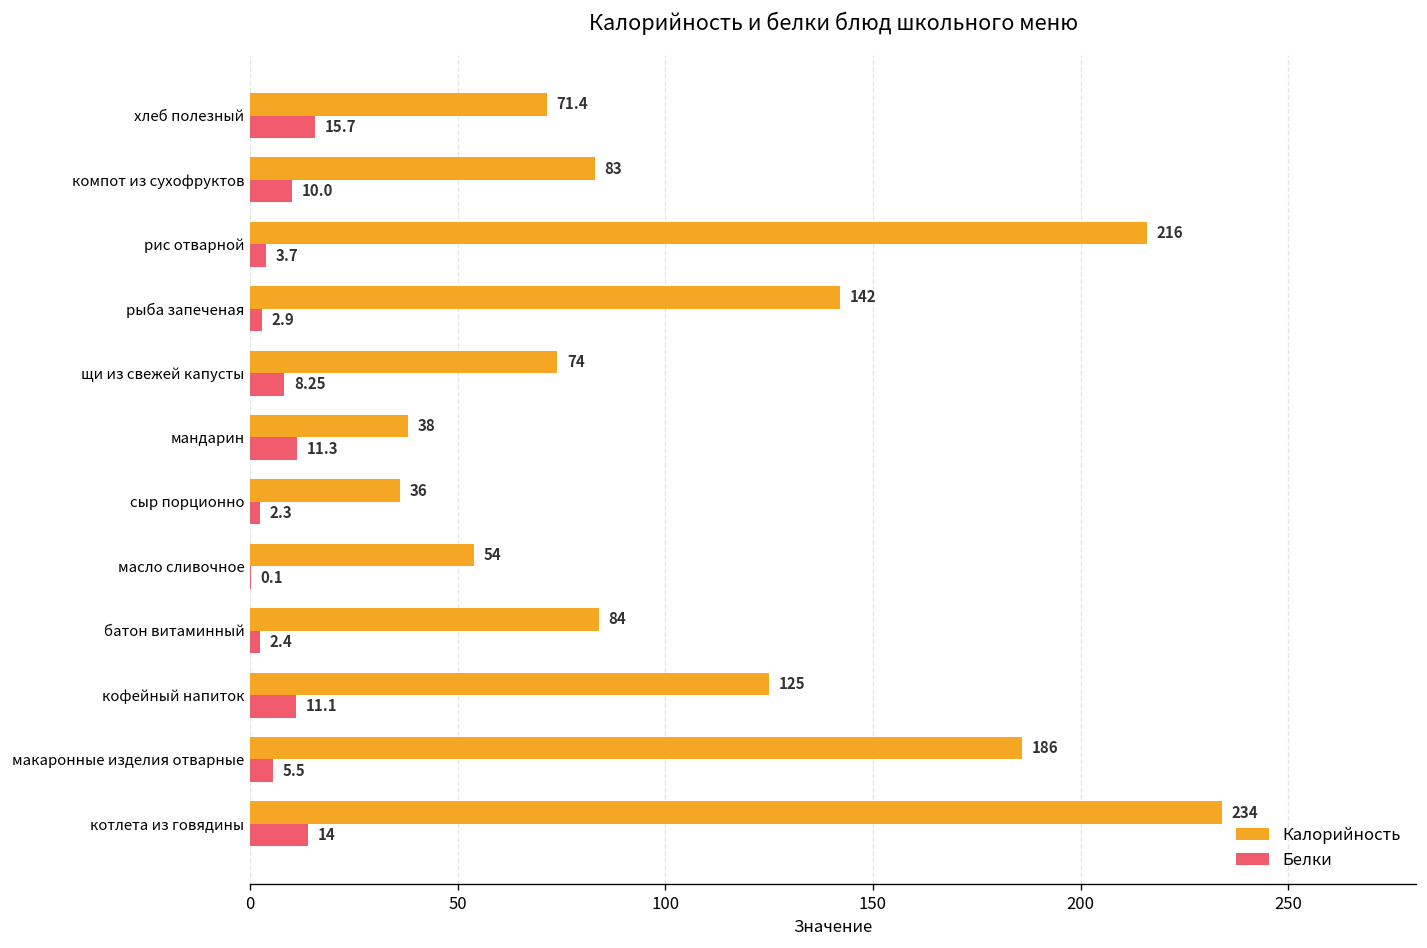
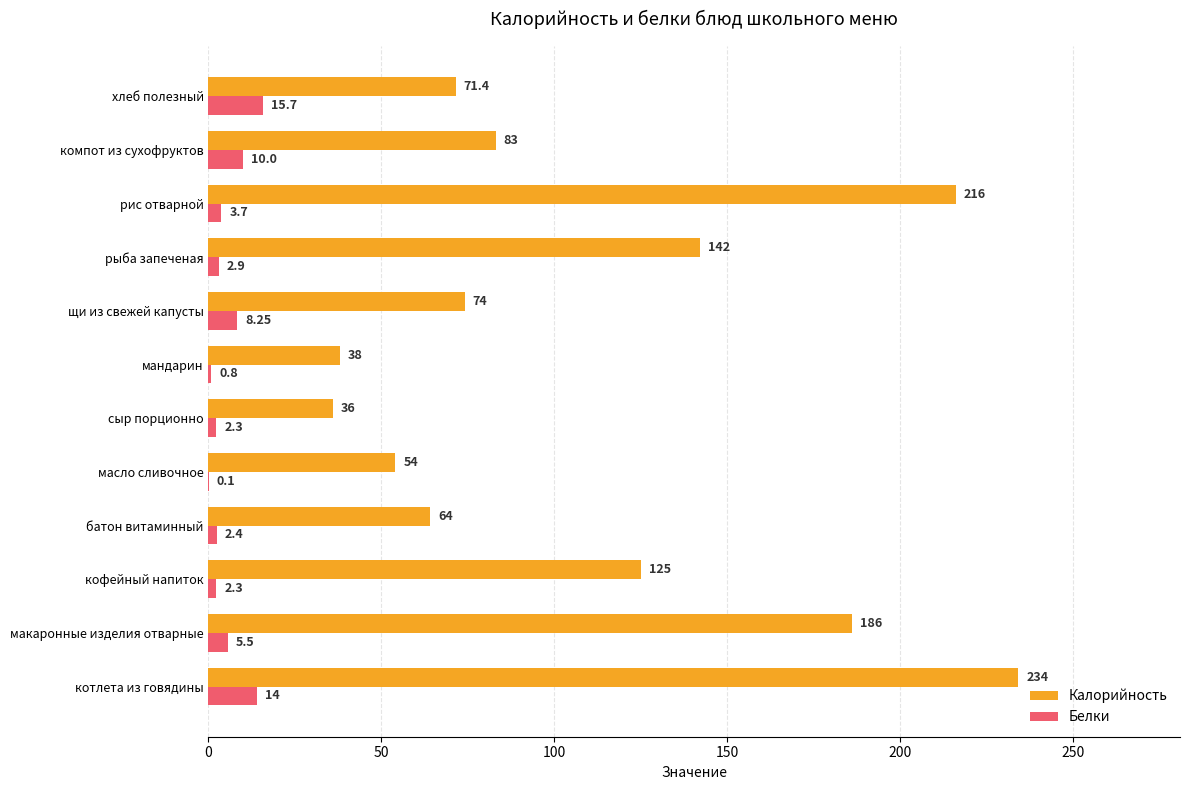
Белки, мандарин: 11.3 -> 0.8
Калорийность, батон витаминный: 84 -> 64
Белки, кофейный напиток: 11.1 -> 2.3
